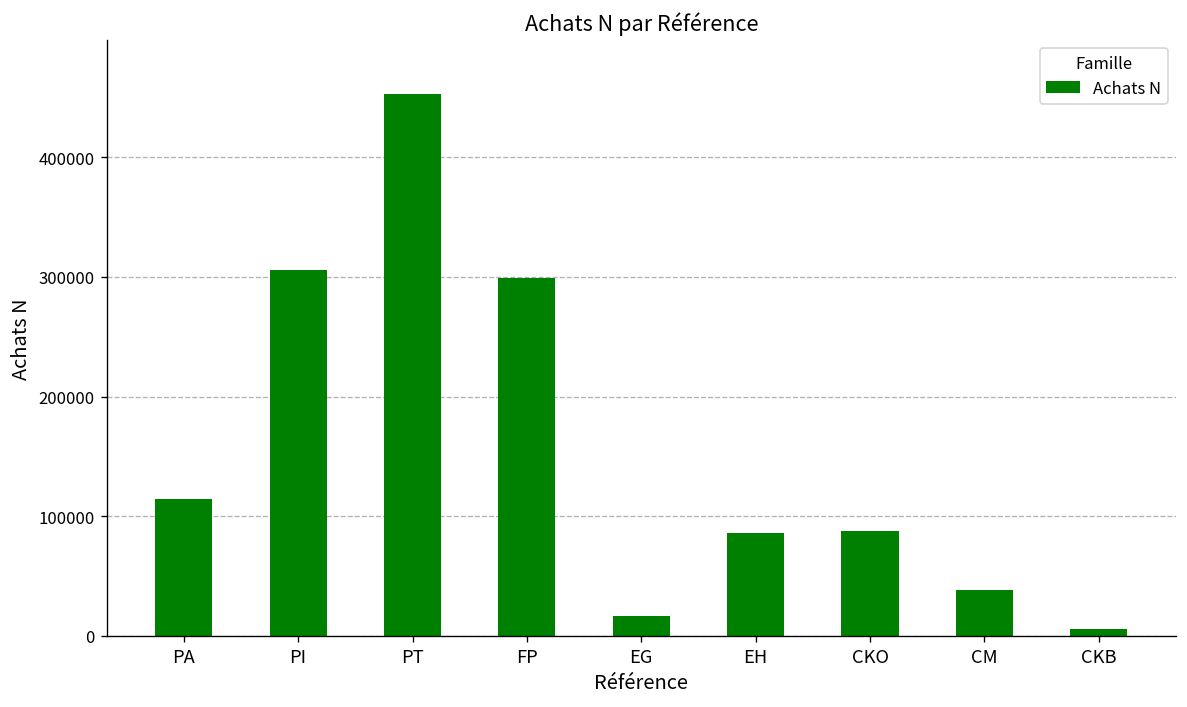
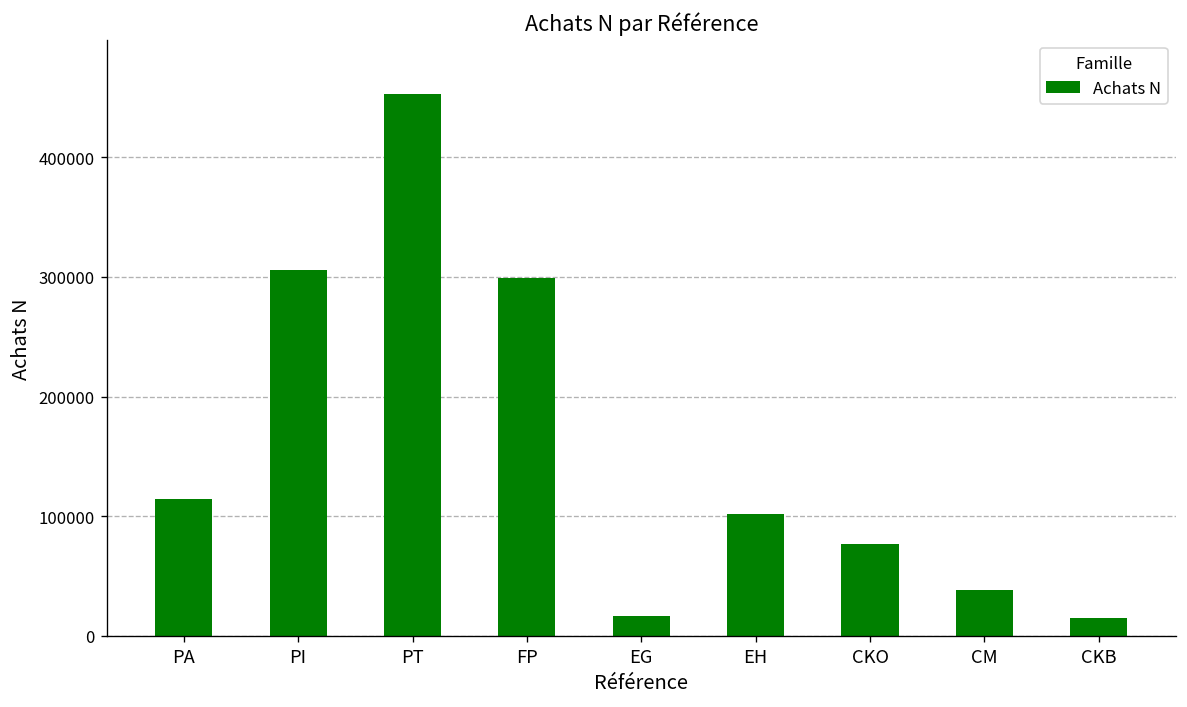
EH: 90000 -> 100000
CKO: 90000 -> 80000
CKB: 10000 -> 20000
